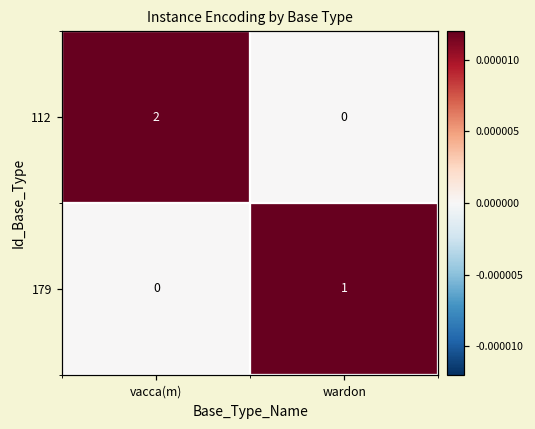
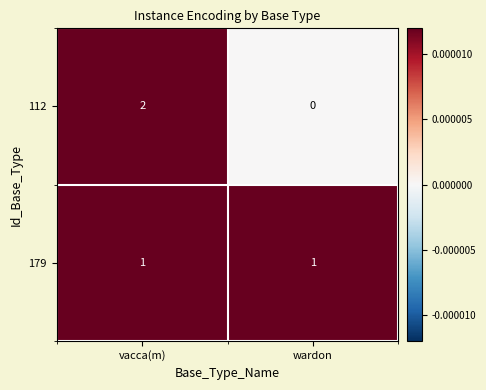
179, vacca(m): 0 -> 1
